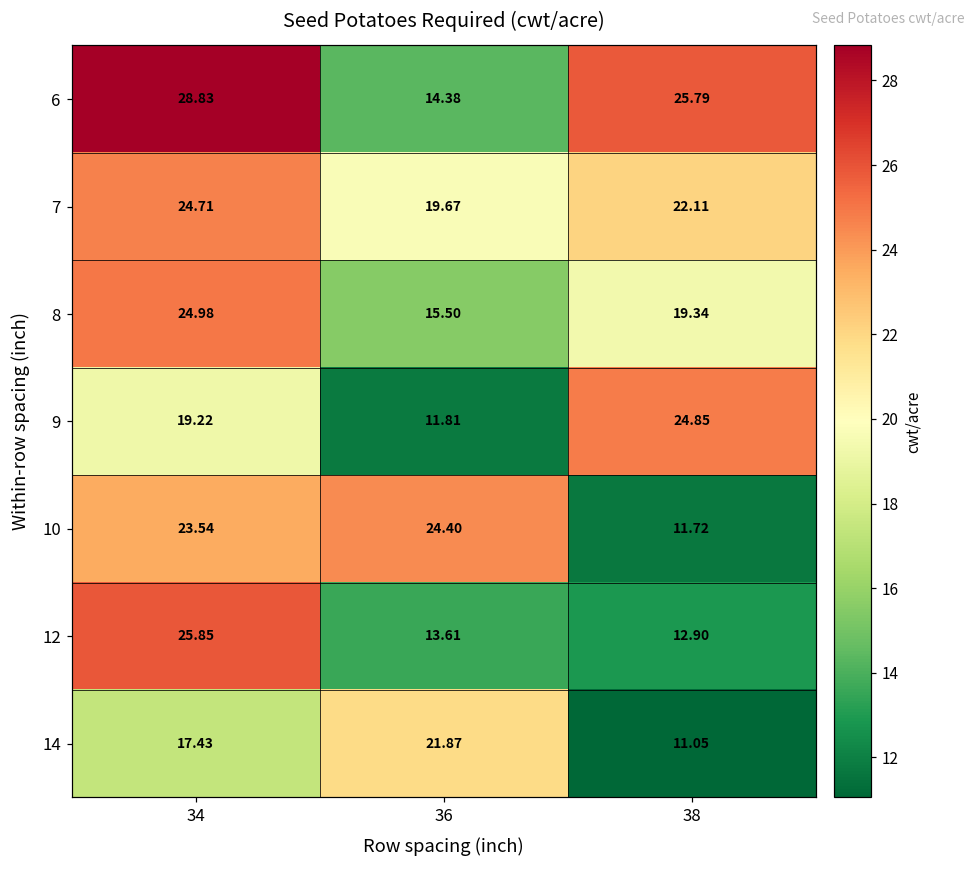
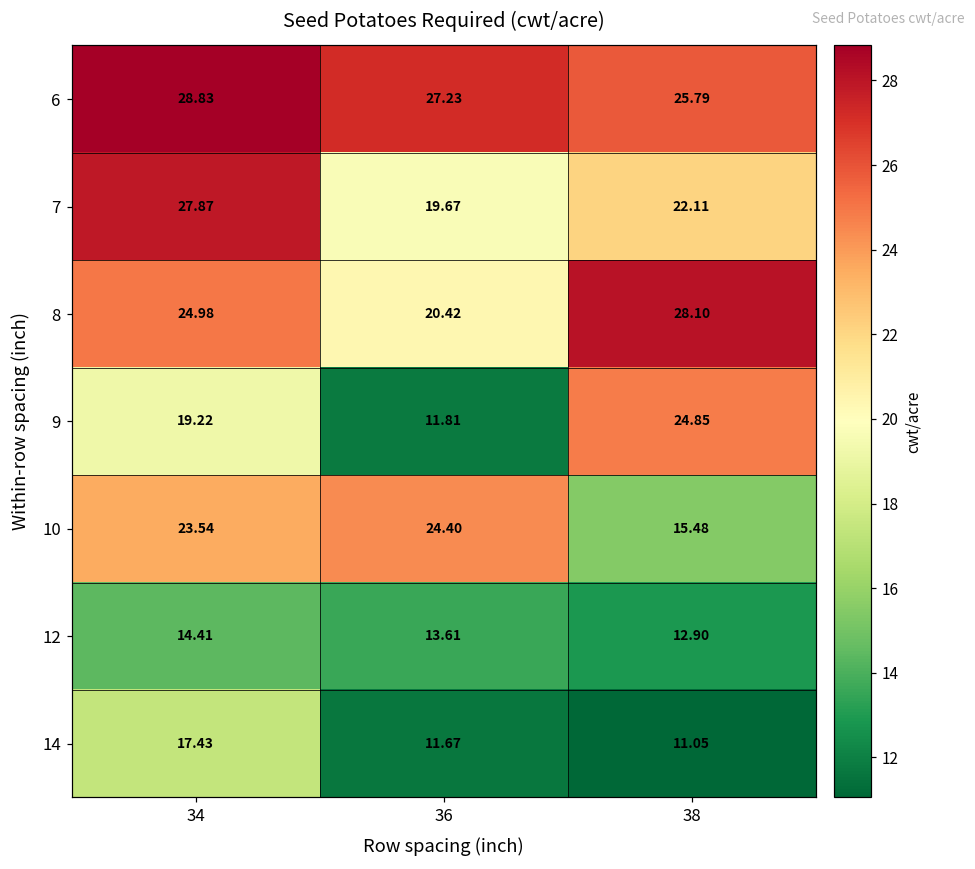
6, 36: 14.38 -> 27.23
7, 34: 24.71 -> 27.87
8, 36: 15.50 -> 20.42
8, 38: 19.34 -> 28.10
10, 38: 11.72 -> 15.48
12, 34: 25.85 -> 14.41
14, 36: 21.87 -> 11.67
